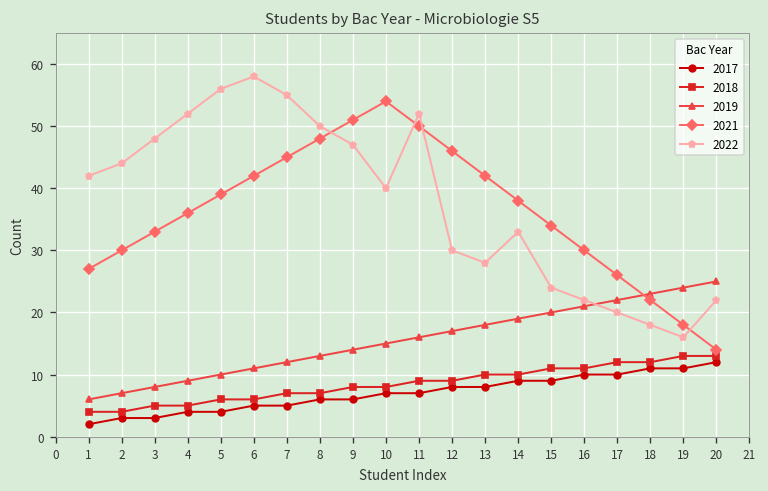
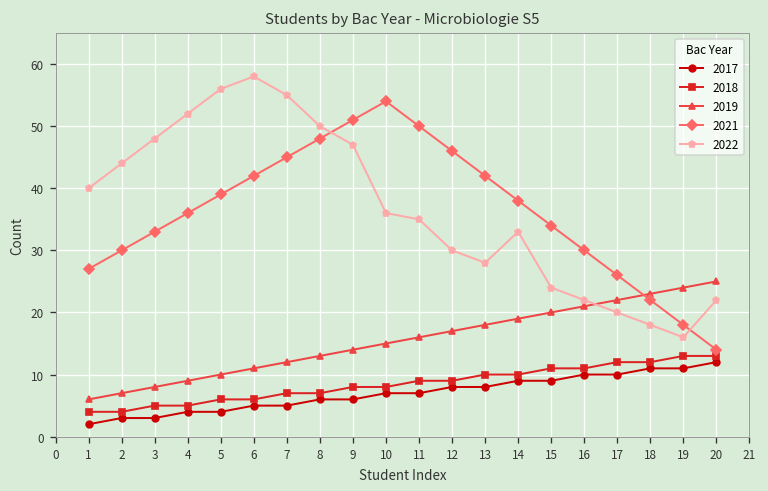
2022, 1: 42 -> 40
2022, 10: 40 -> 36
2022, 11: 52 -> 35
